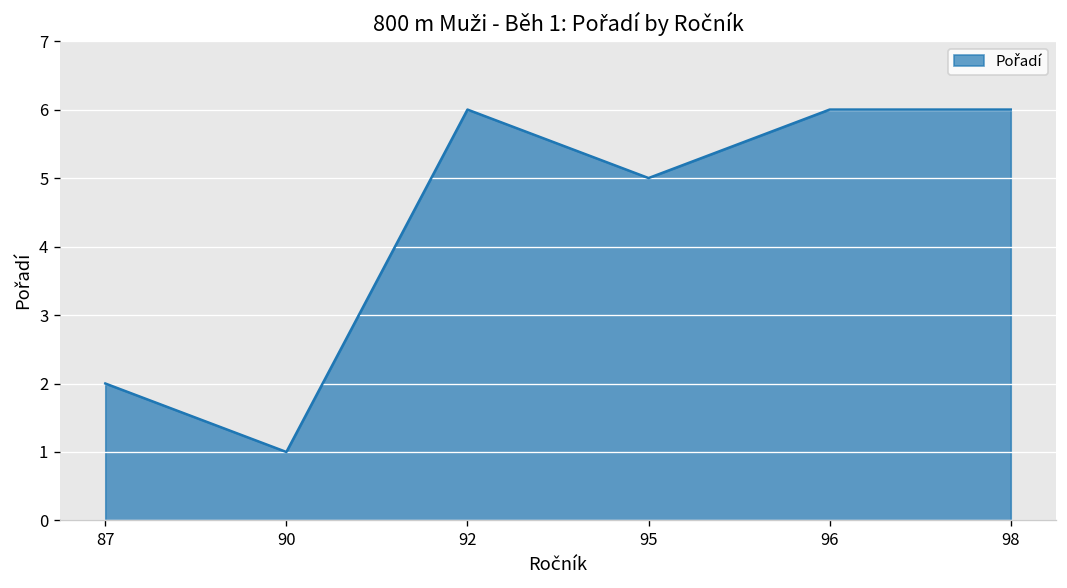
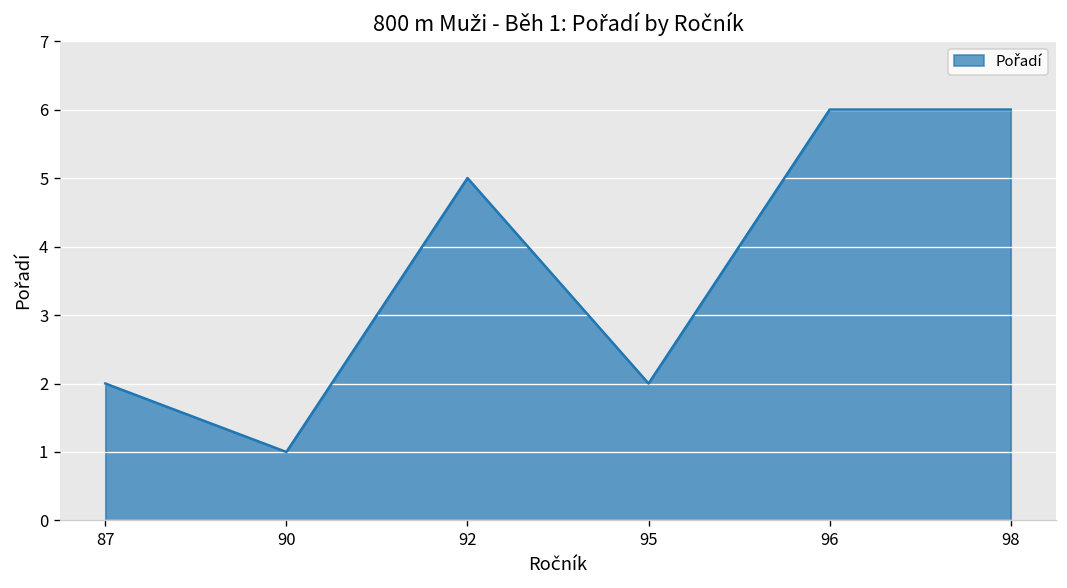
92: 6 -> 5
95: 5 -> 2
